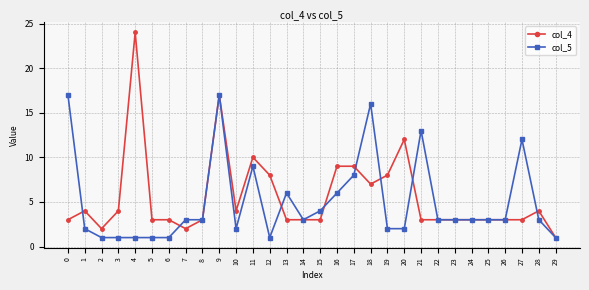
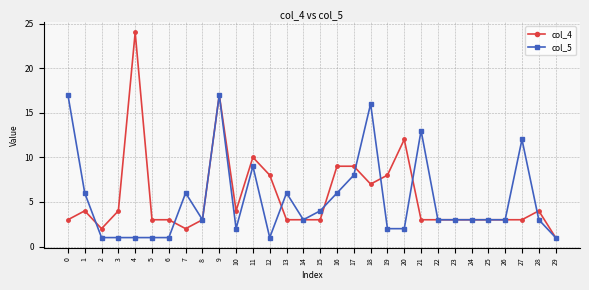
col_5, 1: 2 -> 6
col_5, 7: 3 -> 6
